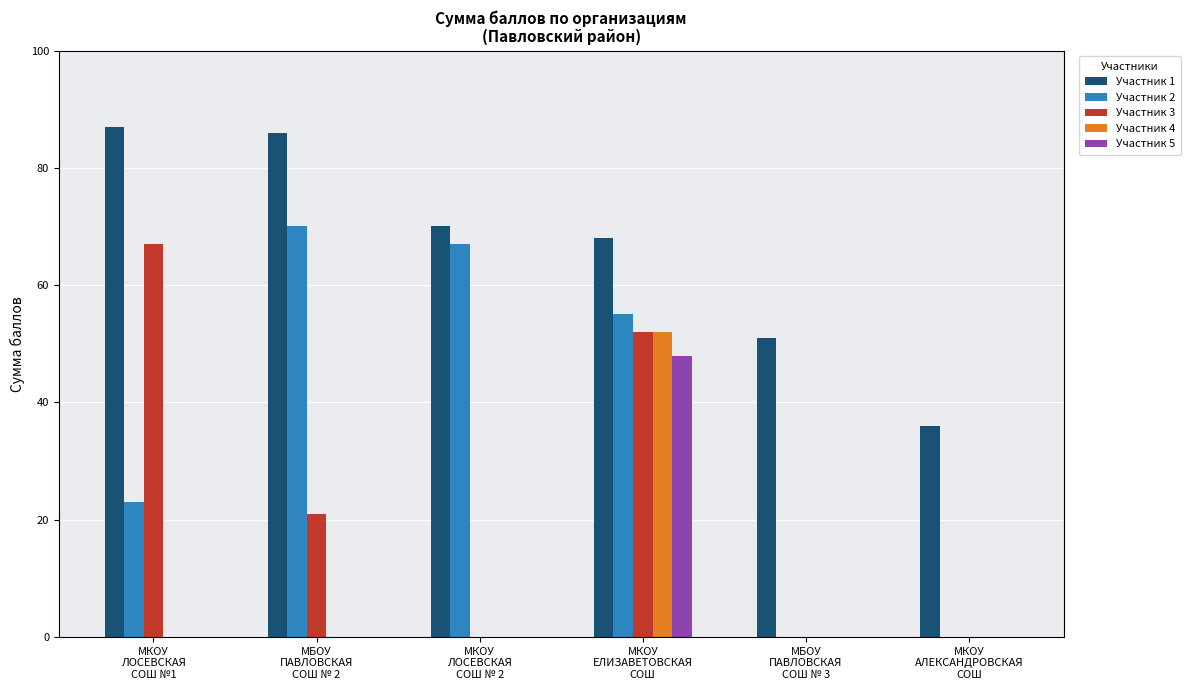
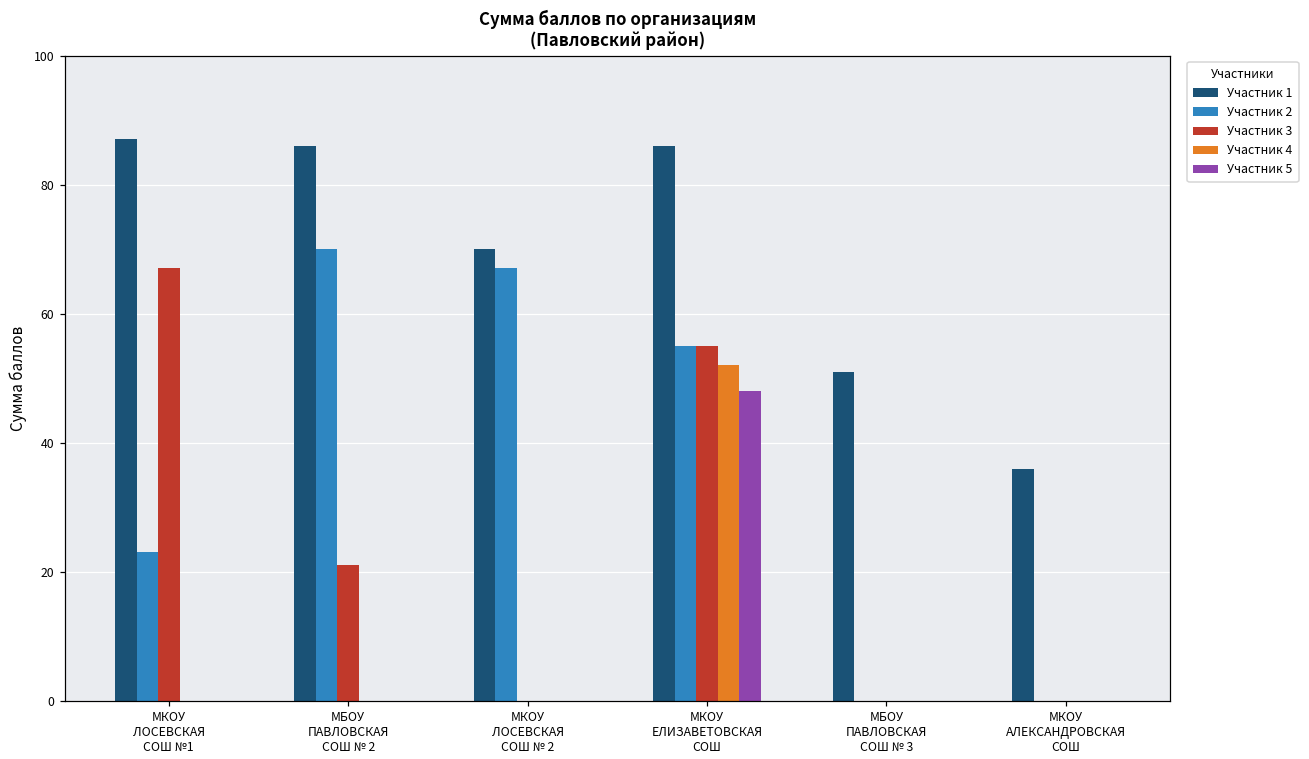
Участник 1, МКОУ ЕЛИЗАВЕТОВСКАЯ СОШ: 68 -> 86
Участник 3, МКОУ ЕЛИЗАВЕТОВСКАЯ СОШ: 52 -> 55
